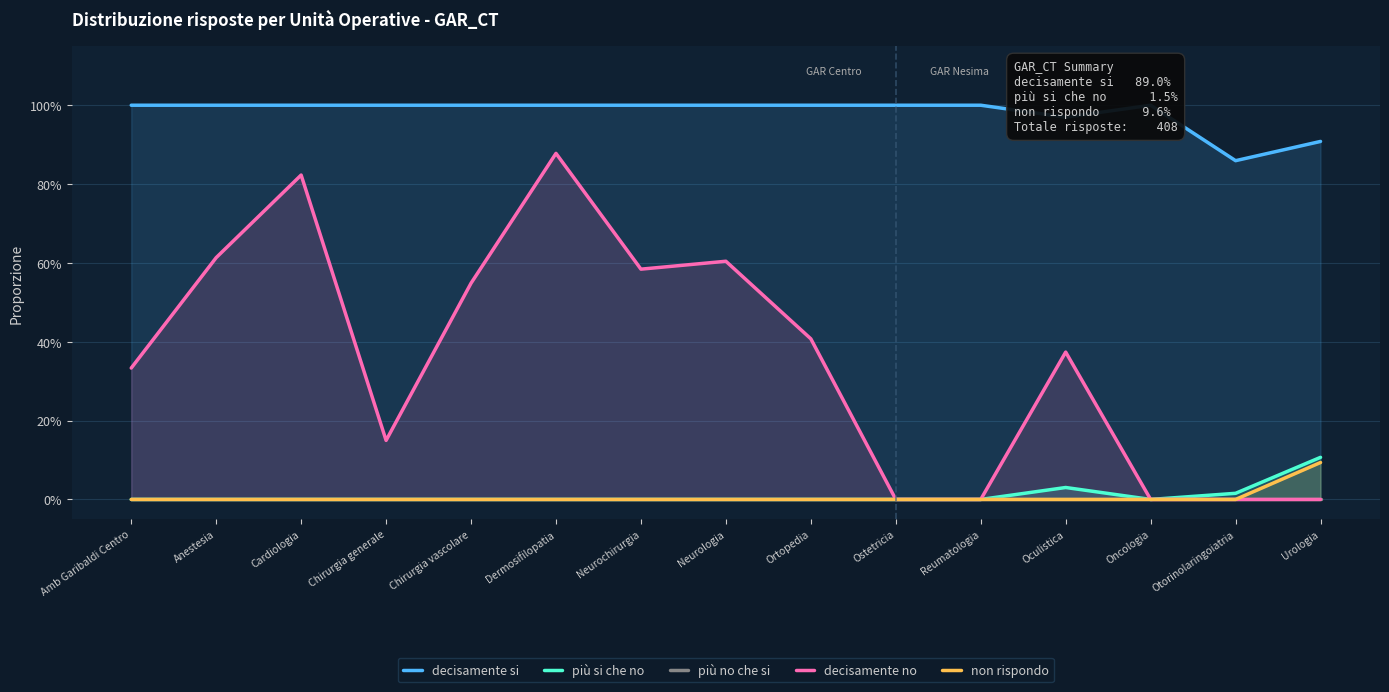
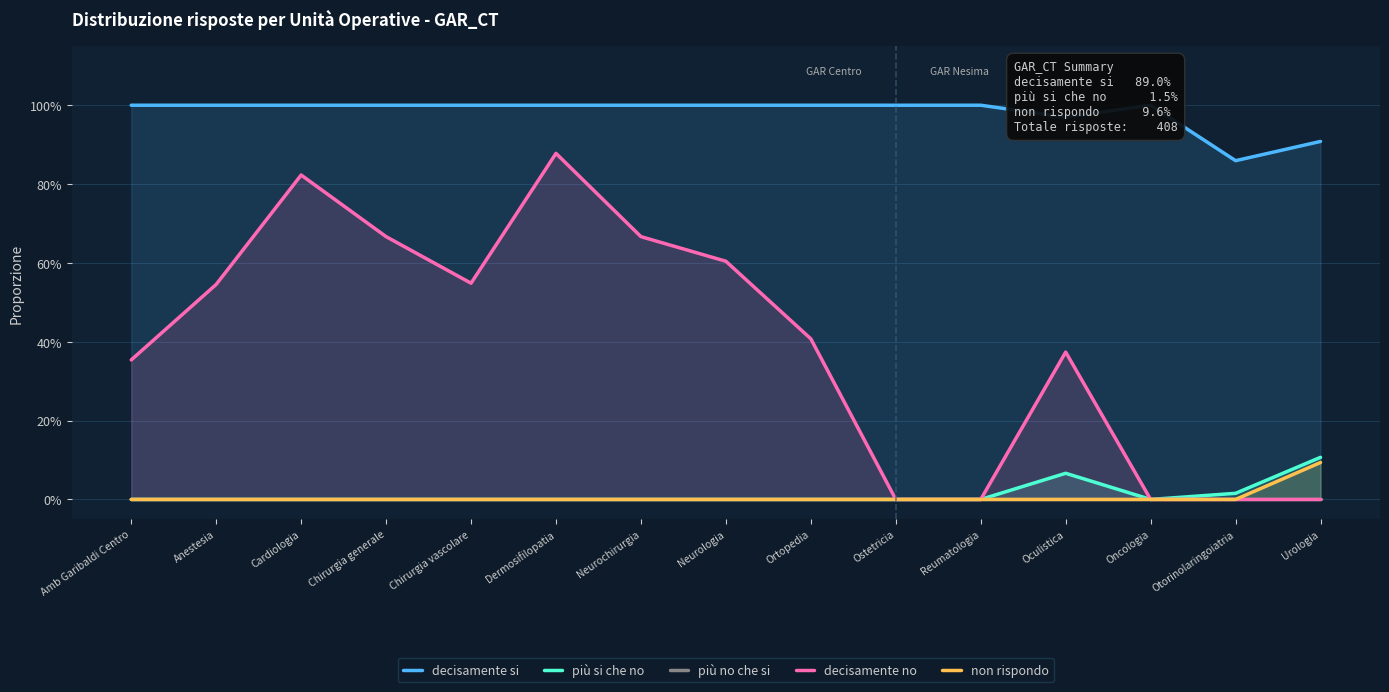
decisamente no, Amb Garibaldi Centro: 33% -> 35%
decisamente no, Anestesia: 61% -> 55%
decisamente no, Chirurgia generale: 15% -> 67%
decisamente no, Neurochirurgia: 58% -> 67%
più si che no, Oculistica: 3% -> 7%
